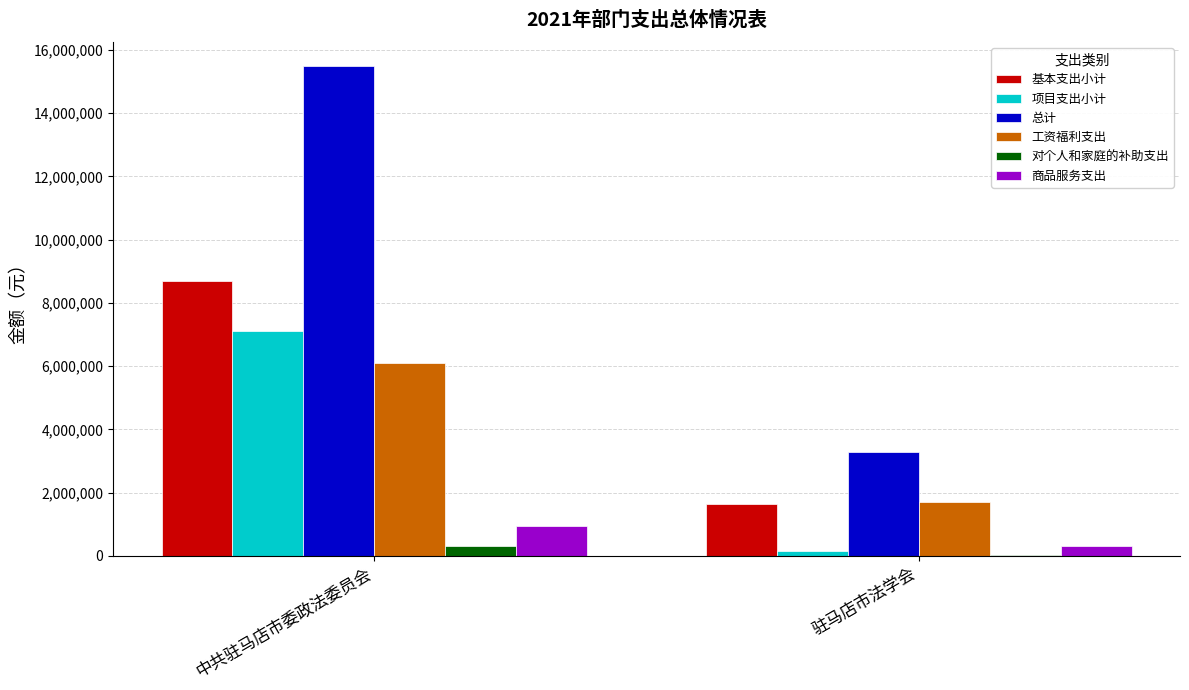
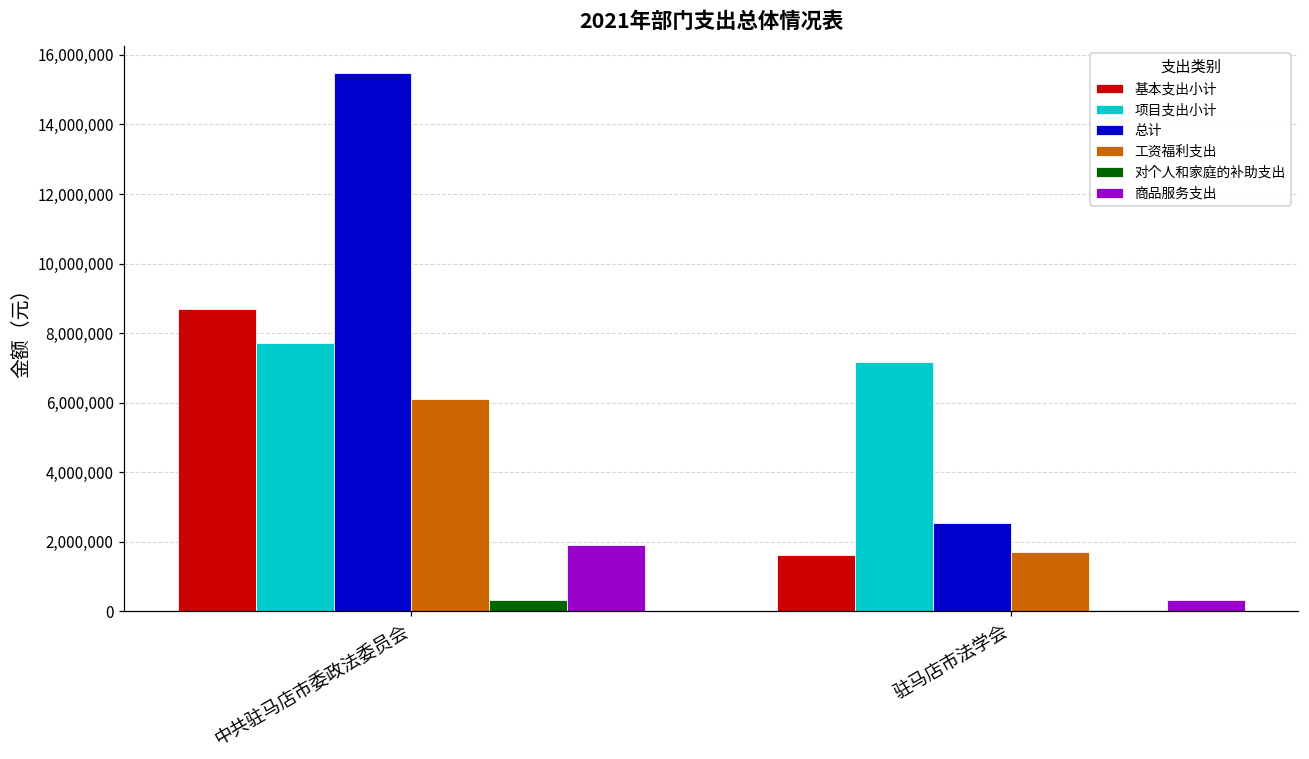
项目支出小计, 中共驻马店市委政法委员会: 7,100,000 -> 7,700,000
商品服务支出, 中共驻马店市委政法委员会: 900,000 -> 1,900,000
项目支出小计, 驻马店市法学会: 200,000 -> 7,200,000
总计, 驻马店市法学会: 3,300,000 -> 2,600,000
